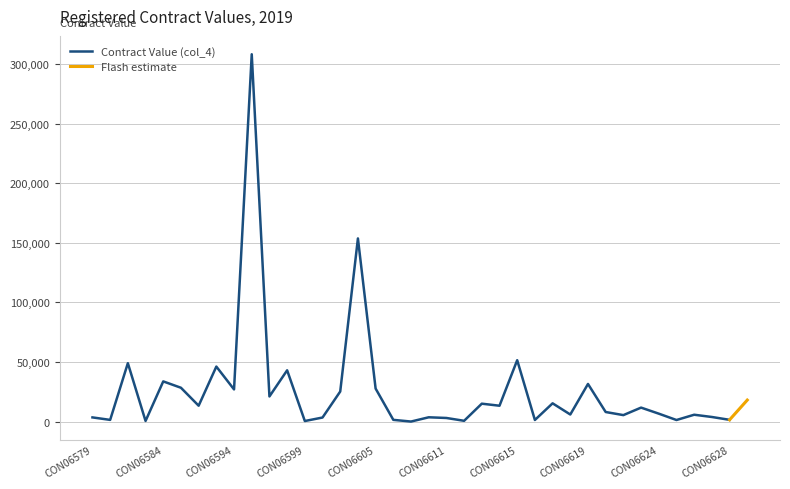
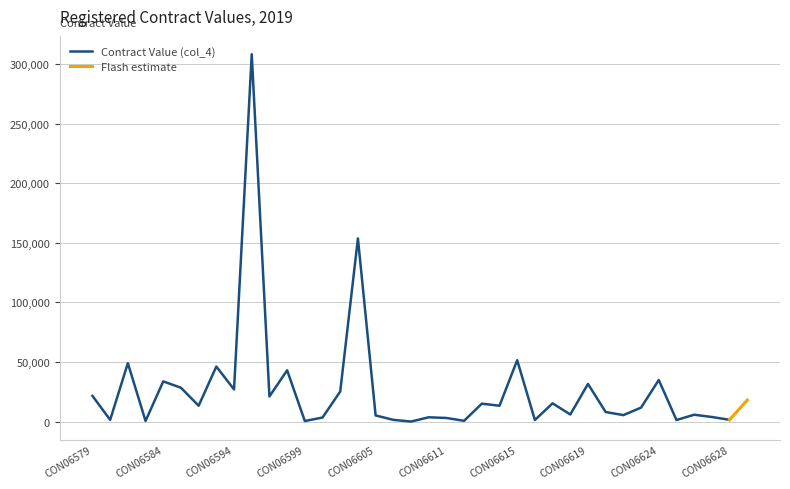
Contract Value (col_4), CON06579: 3,000 -> 22,000
Contract Value (col_4), CON06605: 28,000 -> 5,000
Contract Value (col_4), CON06624: 7,000 -> 35,000
